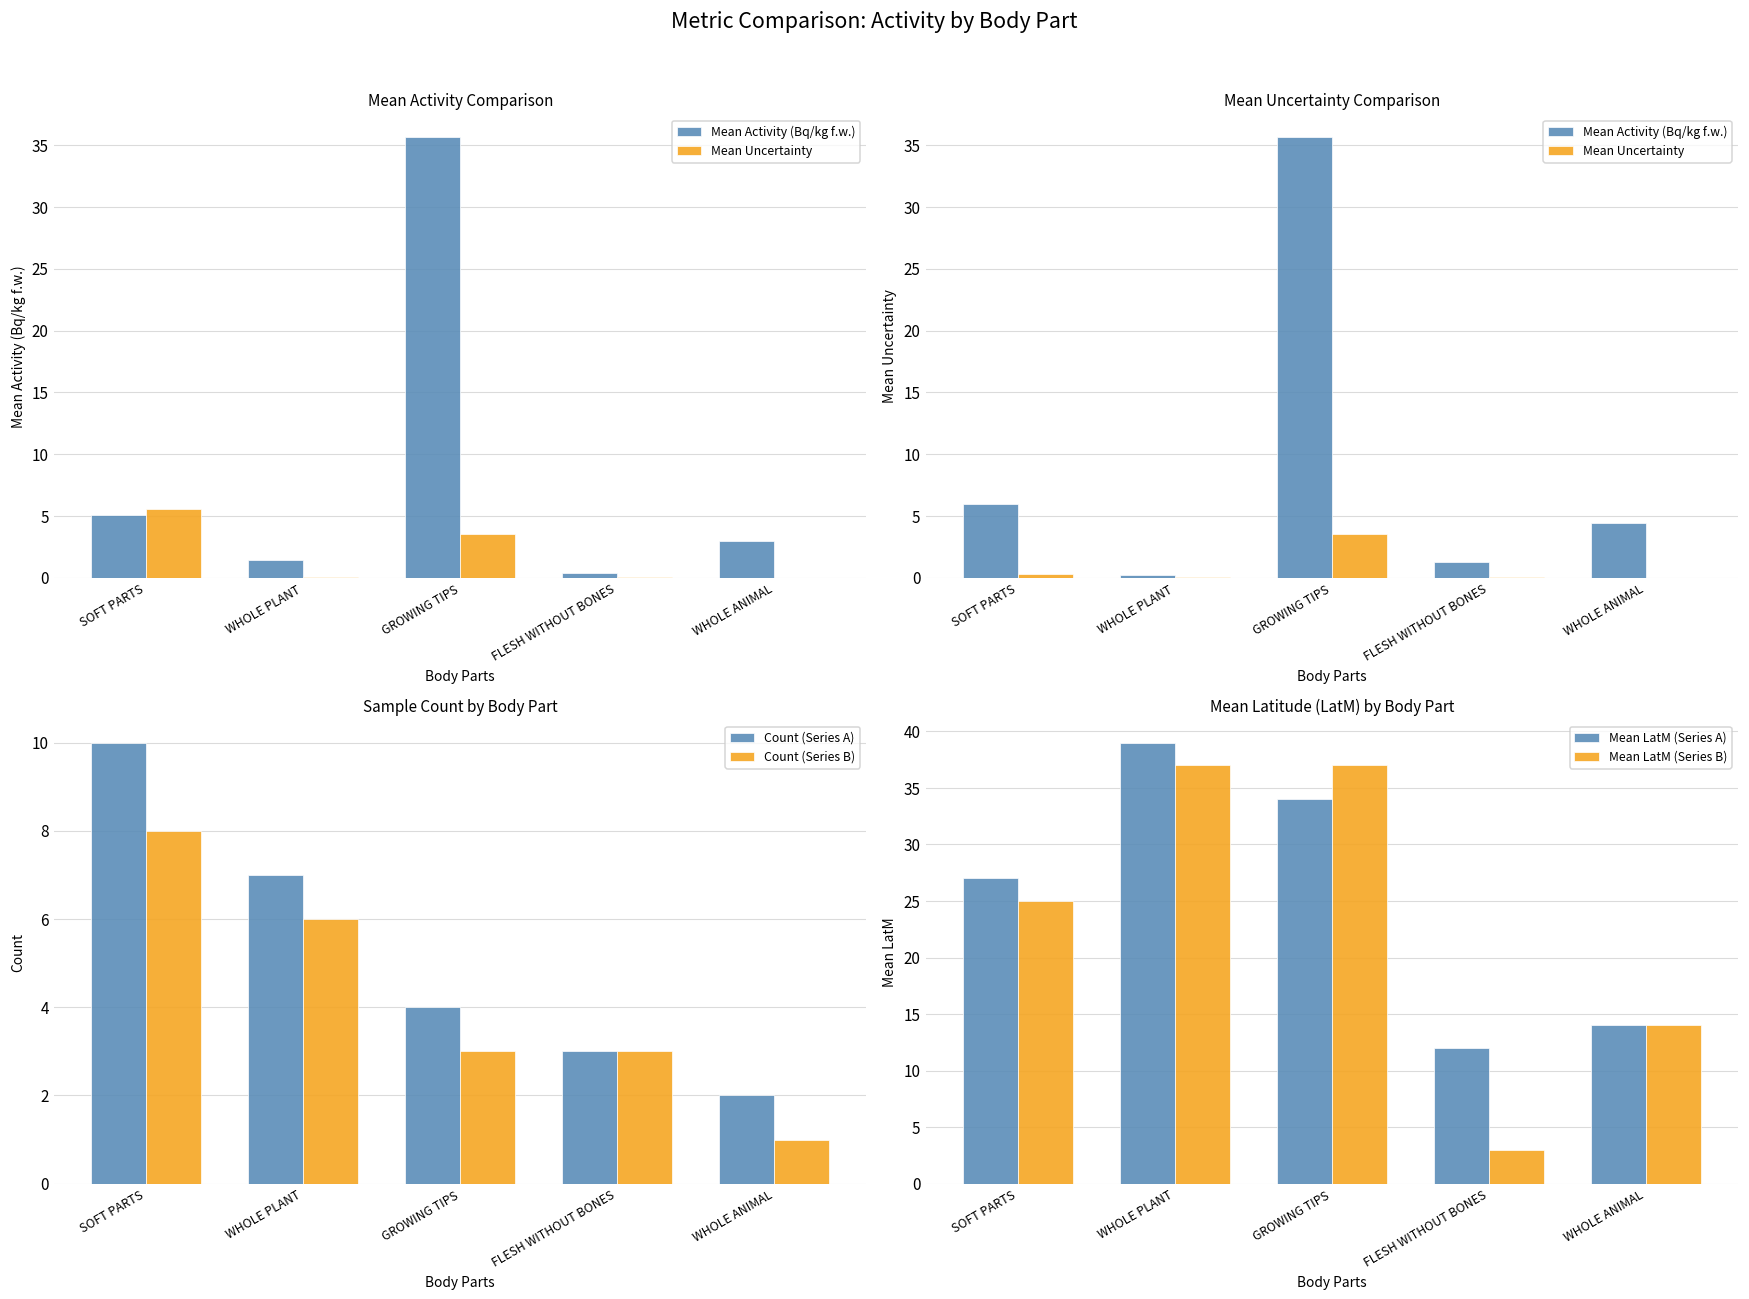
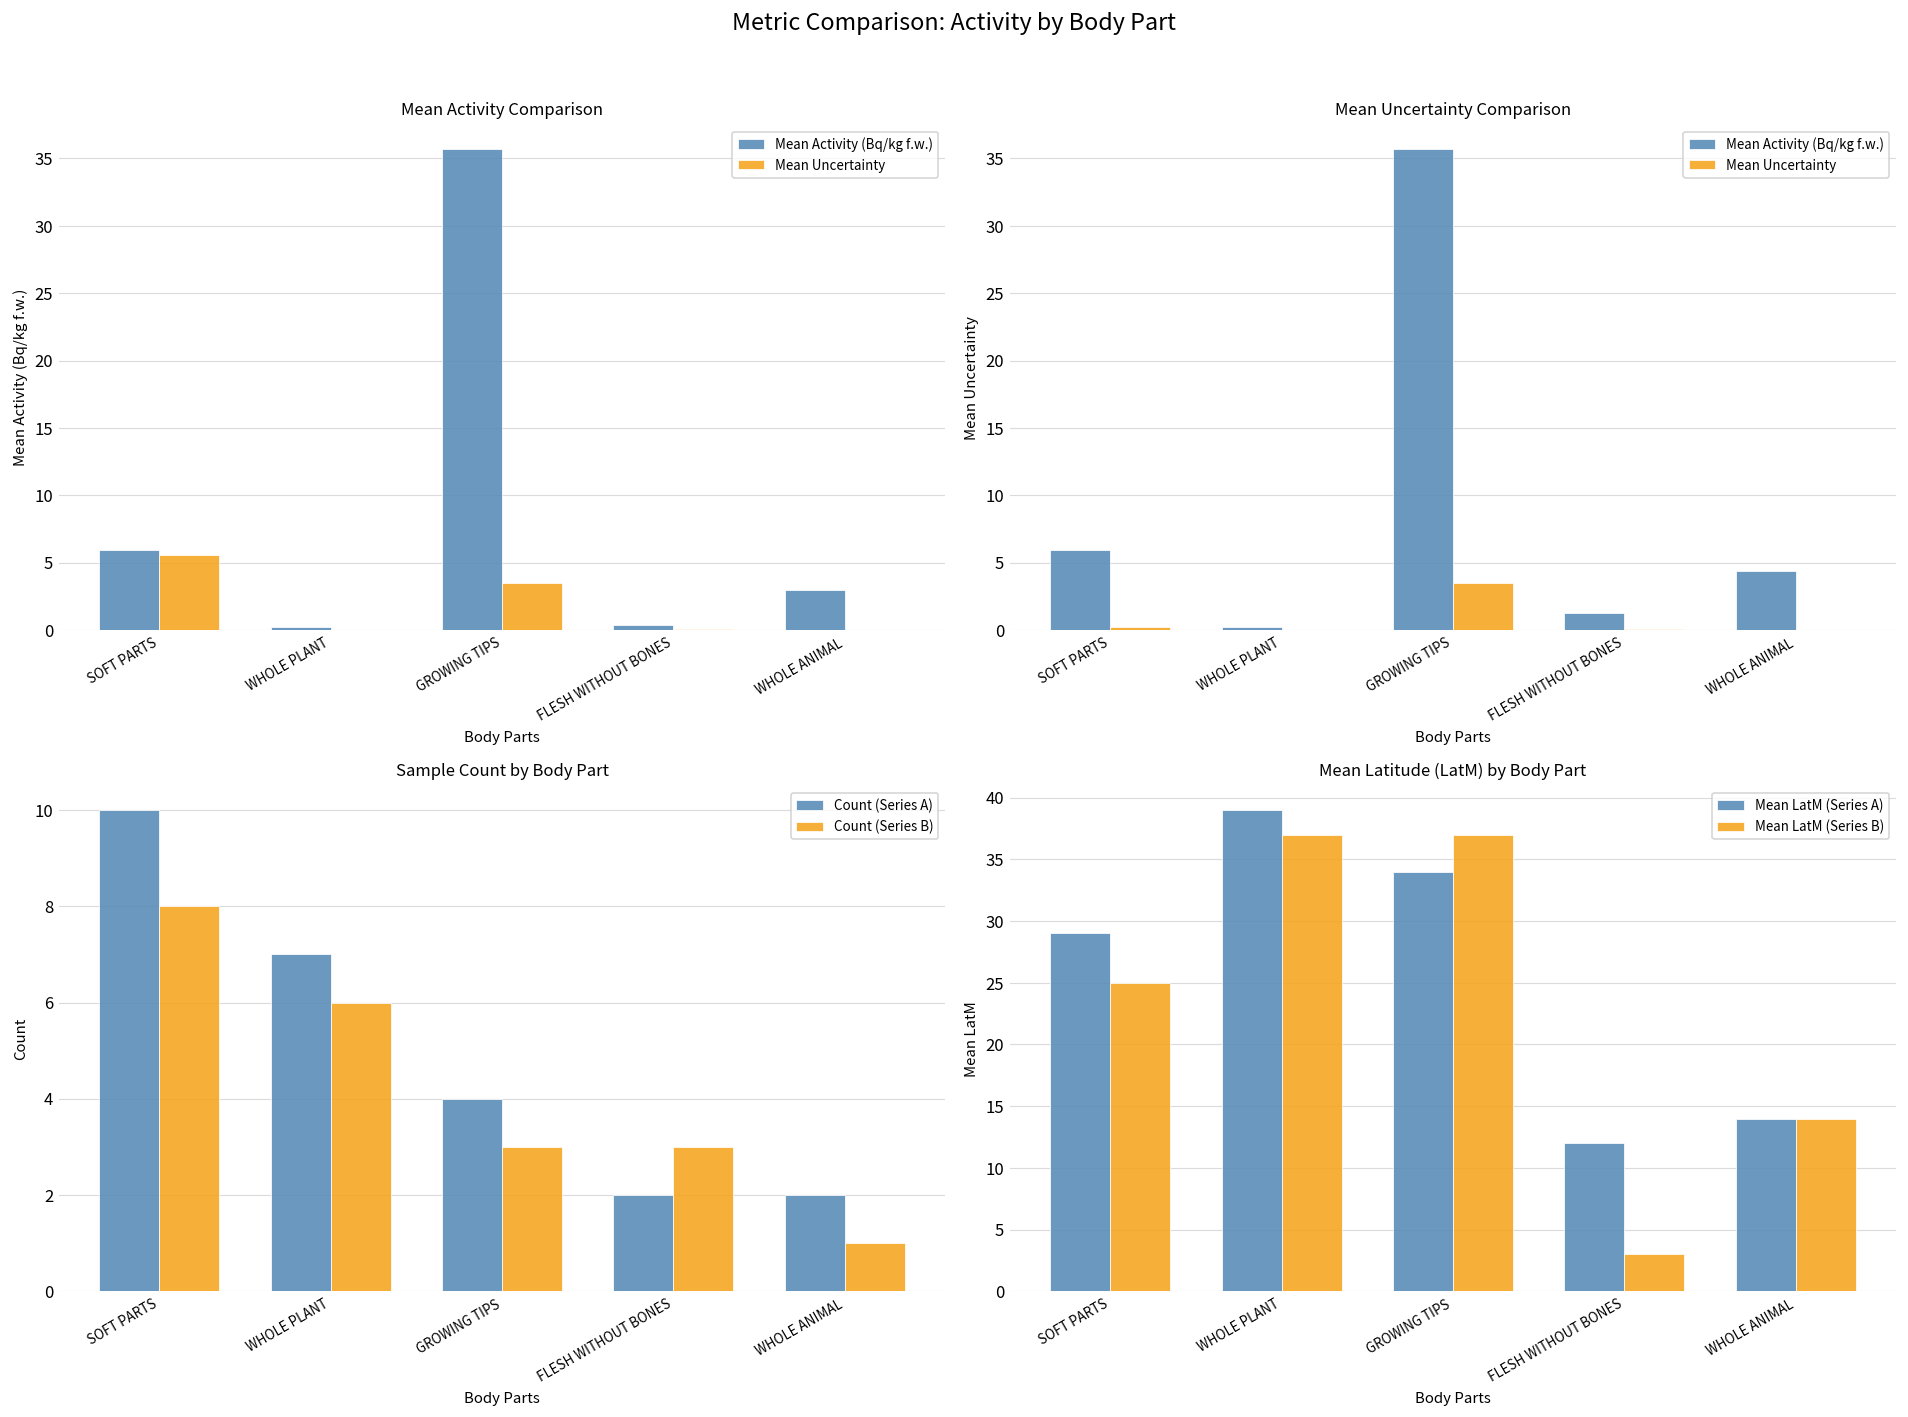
Mean Activity Comparison, Mean Activity (Bq/kg f.w.), SOFT PARTS: 5.1 -> 5.9
Mean Activity Comparison, Mean Activity (Bq/kg f.w.), WHOLE PLANT: 1.4 -> 0.2
Sample Count by Body Part, Count (Series A), FLESH WITHOUT BONES: 3 -> 2
Mean Latitude (LatM) by Body Part, Mean LatM (Series A), SOFT PARTS: 27 -> 29
